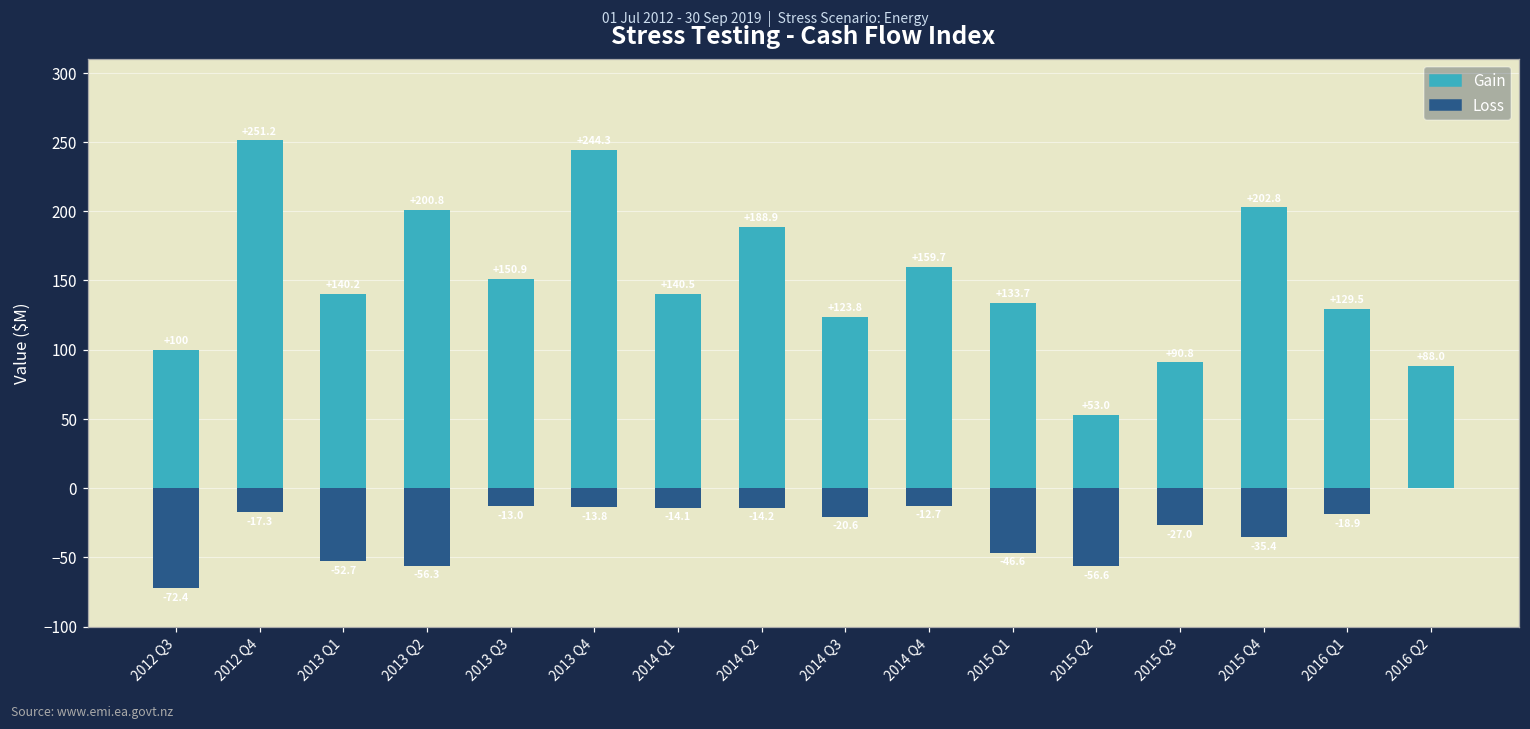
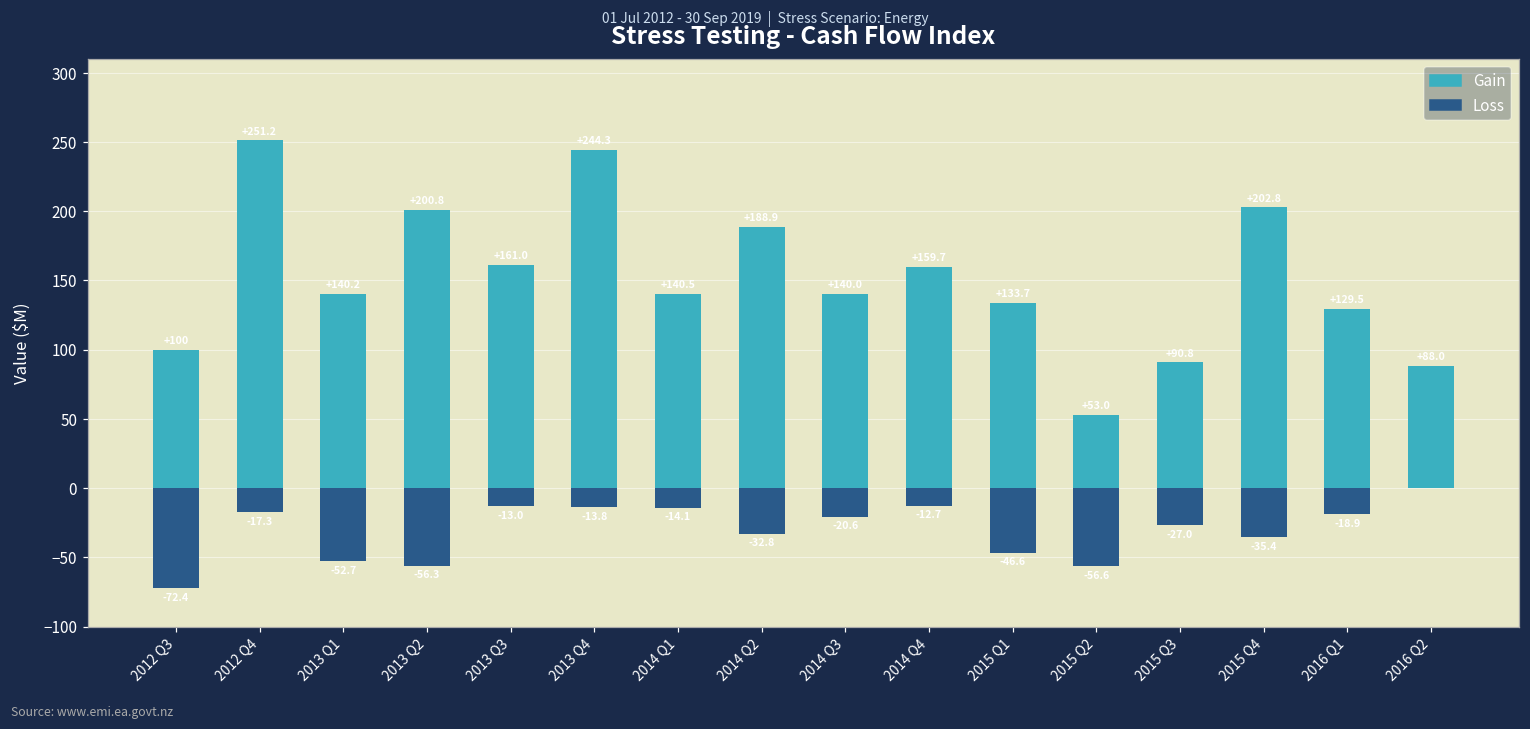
Gain, 2013 Q3: +150.9 -> +161.0
Loss, 2014 Q2: -14.2 -> -32.8
Gain, 2014 Q3: +123.8 -> +140.0
